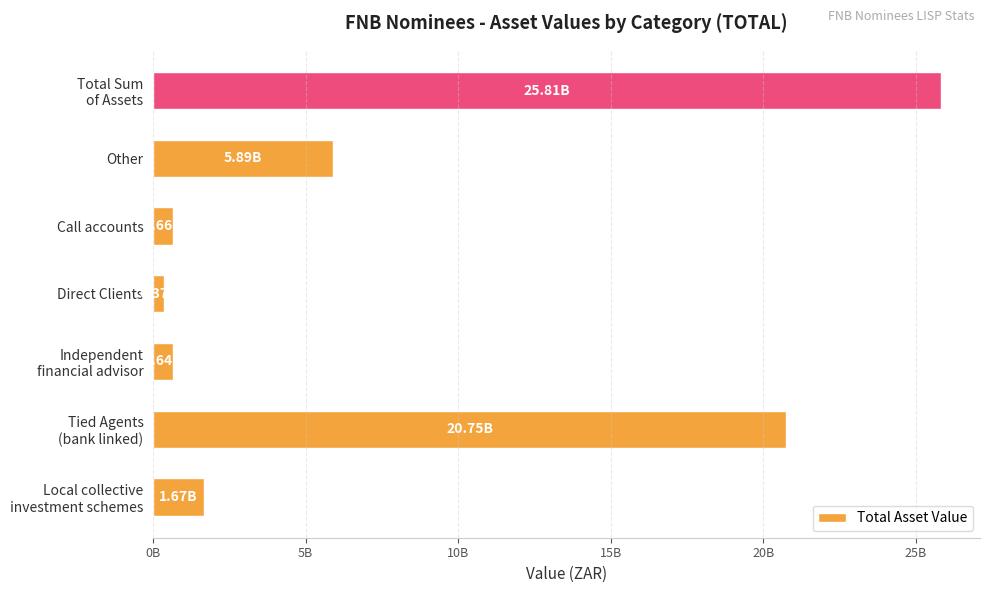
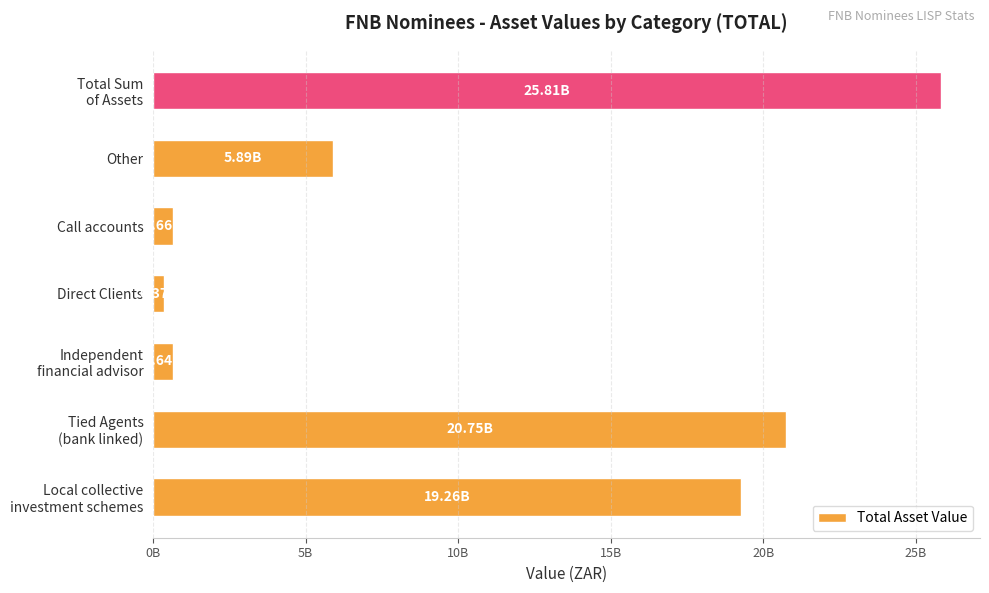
Local collective investment schemes: 1.67B -> 19.26B
